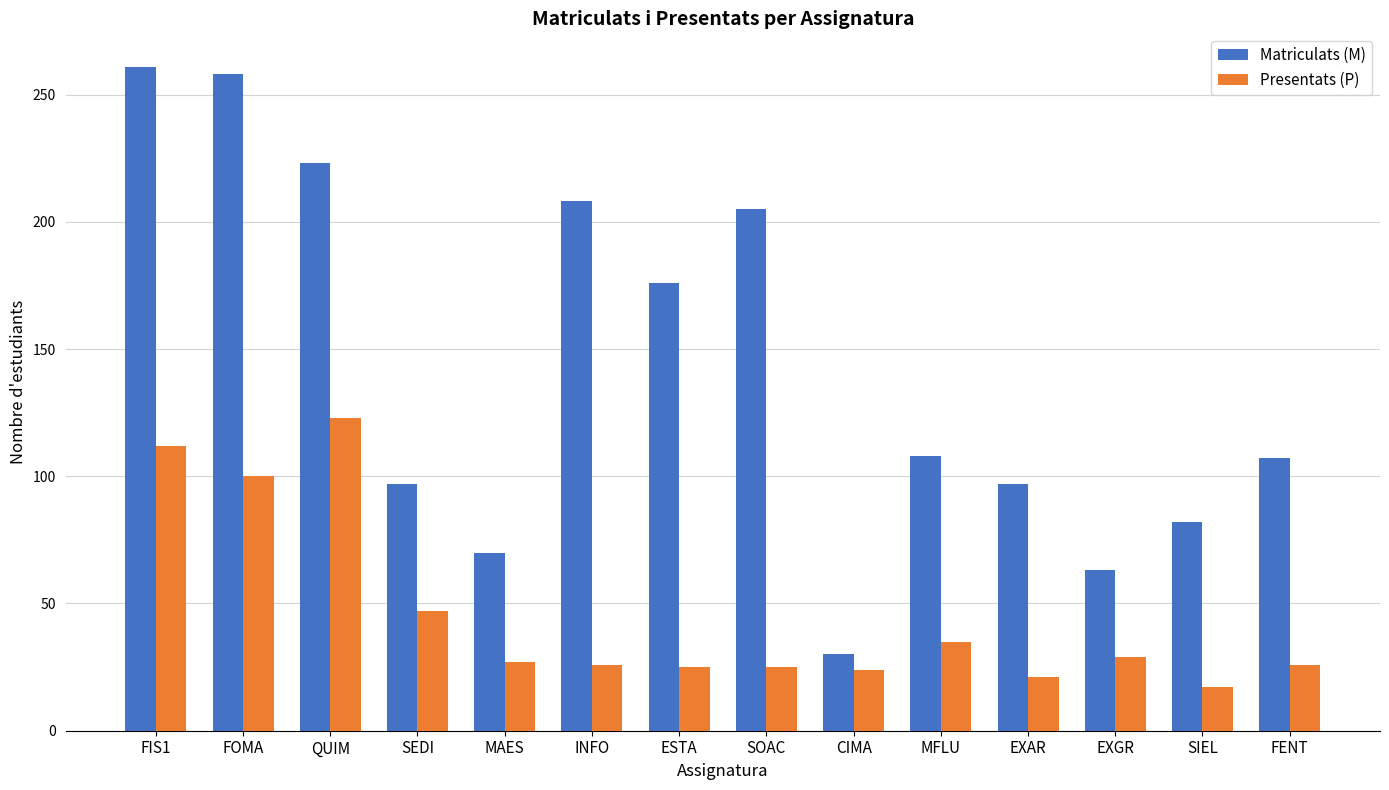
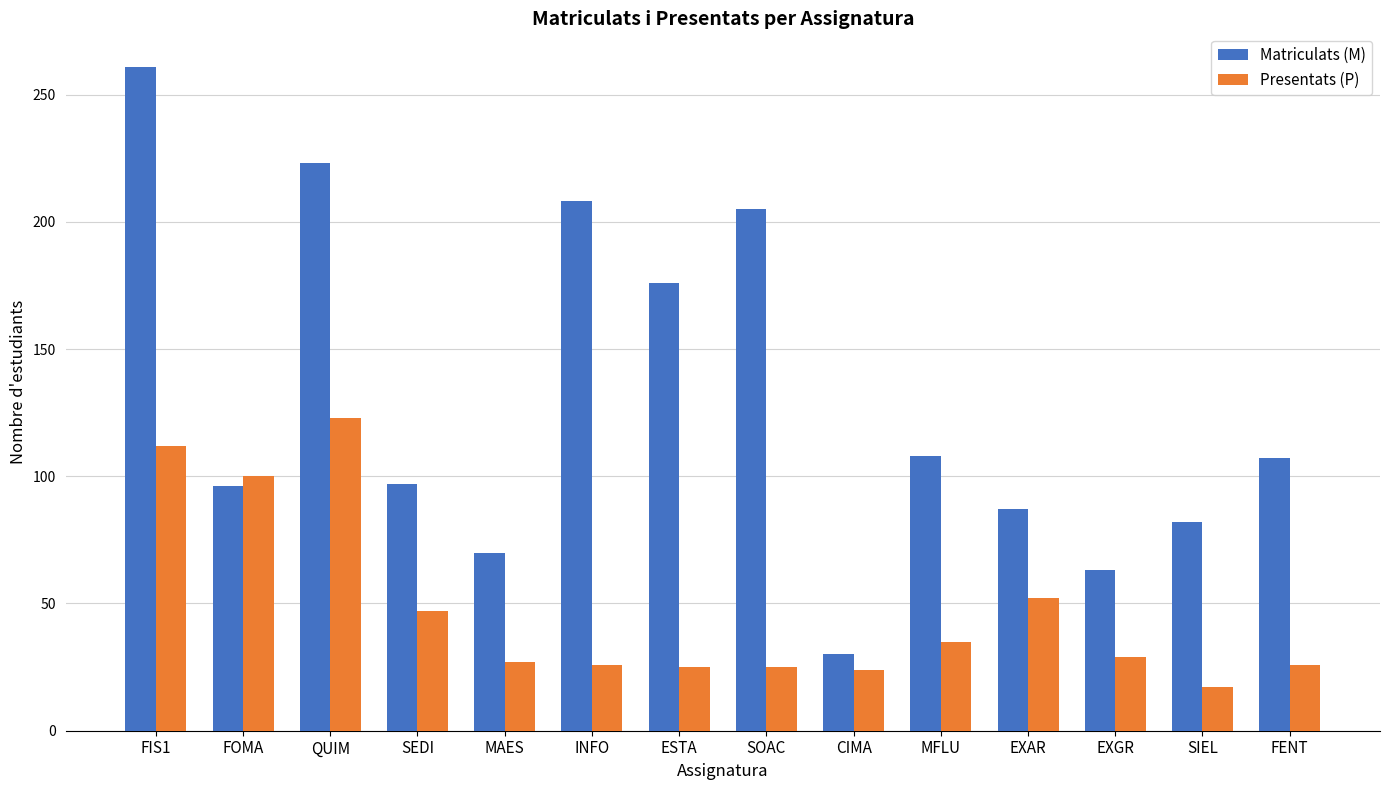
Matriculats (M), FOMA: 258 -> 96
Matriculats (M), EXAR: 97 -> 87
Presentats (P), EXAR: 21 -> 52
